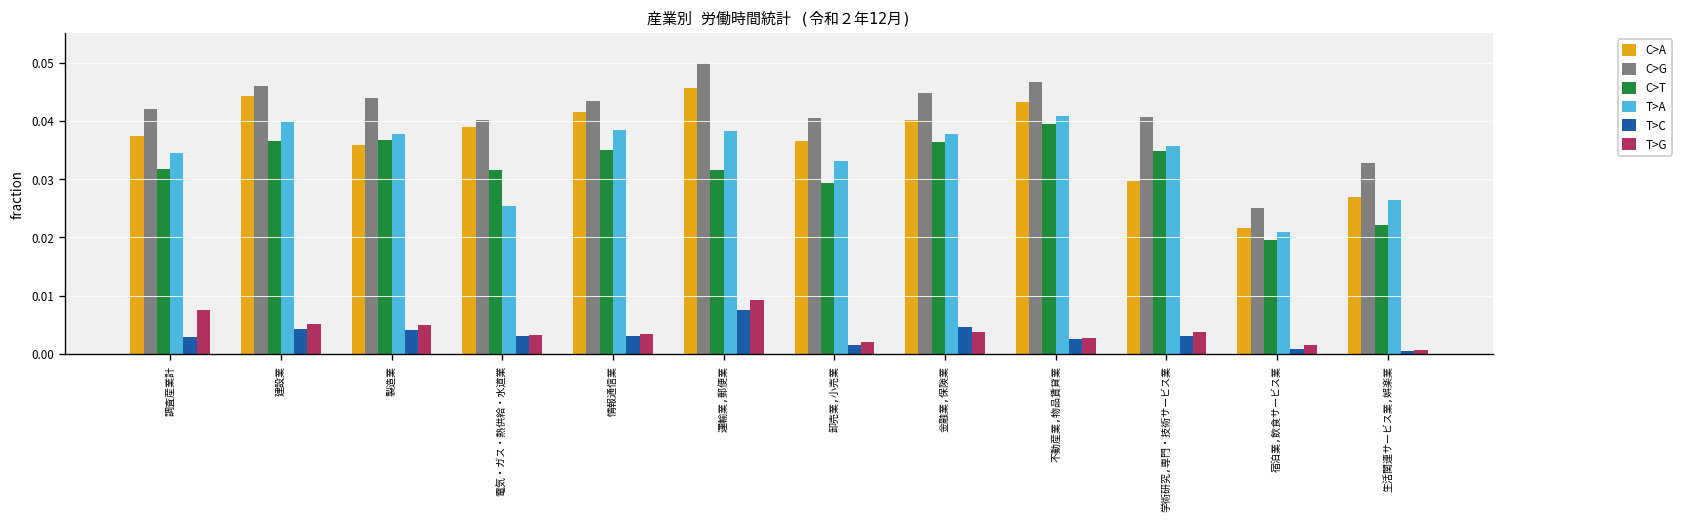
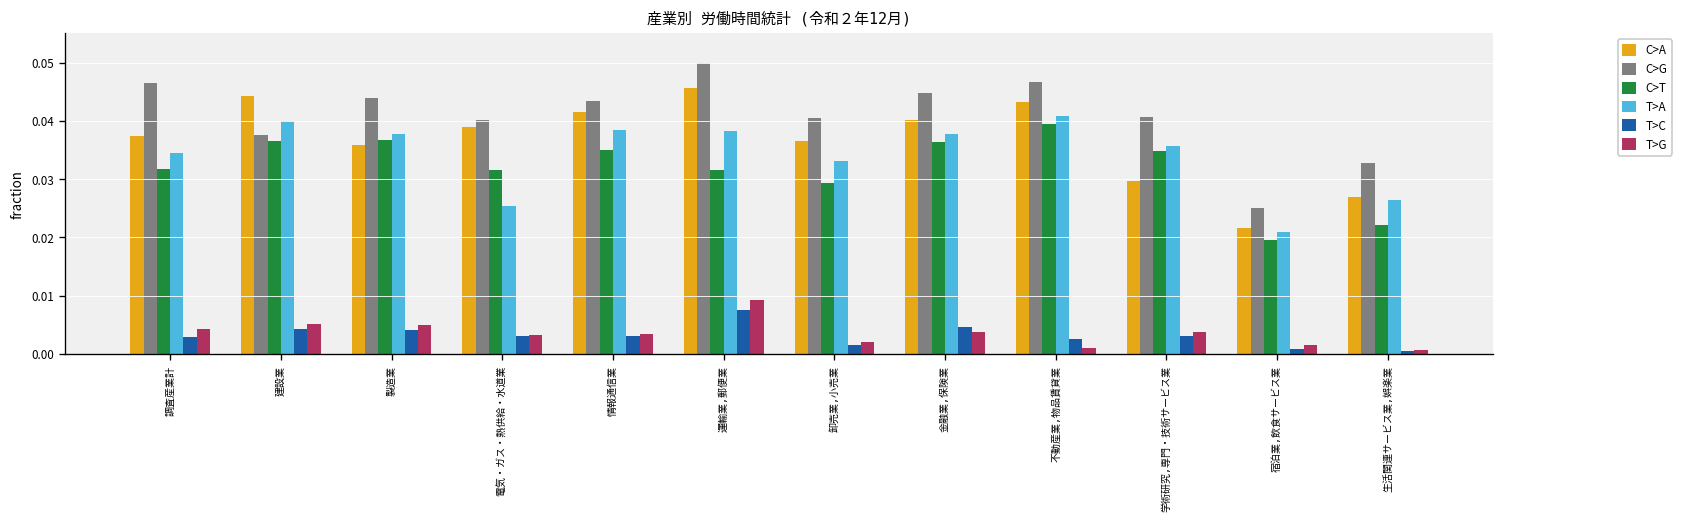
C>G, 調査産業計: 0.042 -> 0.046
T>G, 調査産業計: 0.007 -> 0.004
C>G, 建設業: 0.046 -> 0.038
T>G, 不動産業,物品賃貸業: 0.003 -> 0.001
